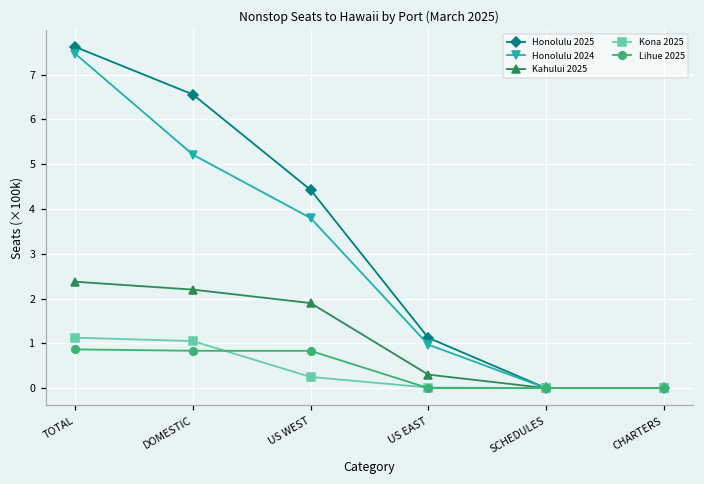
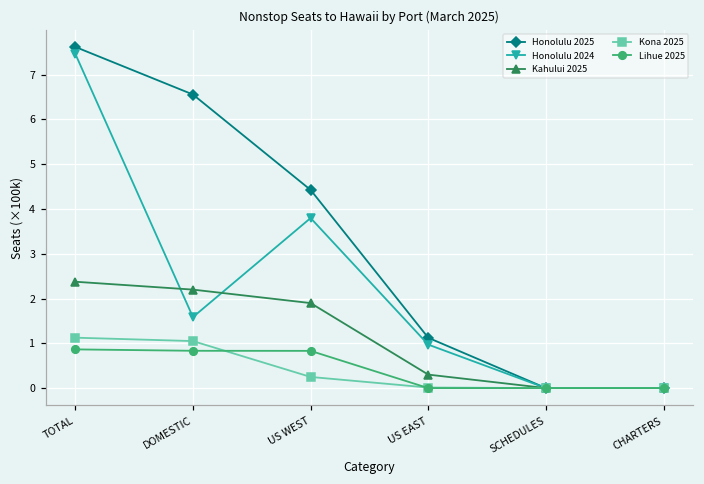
Honolulu 2024, DOMESTIC: 5.2 -> 1.6
